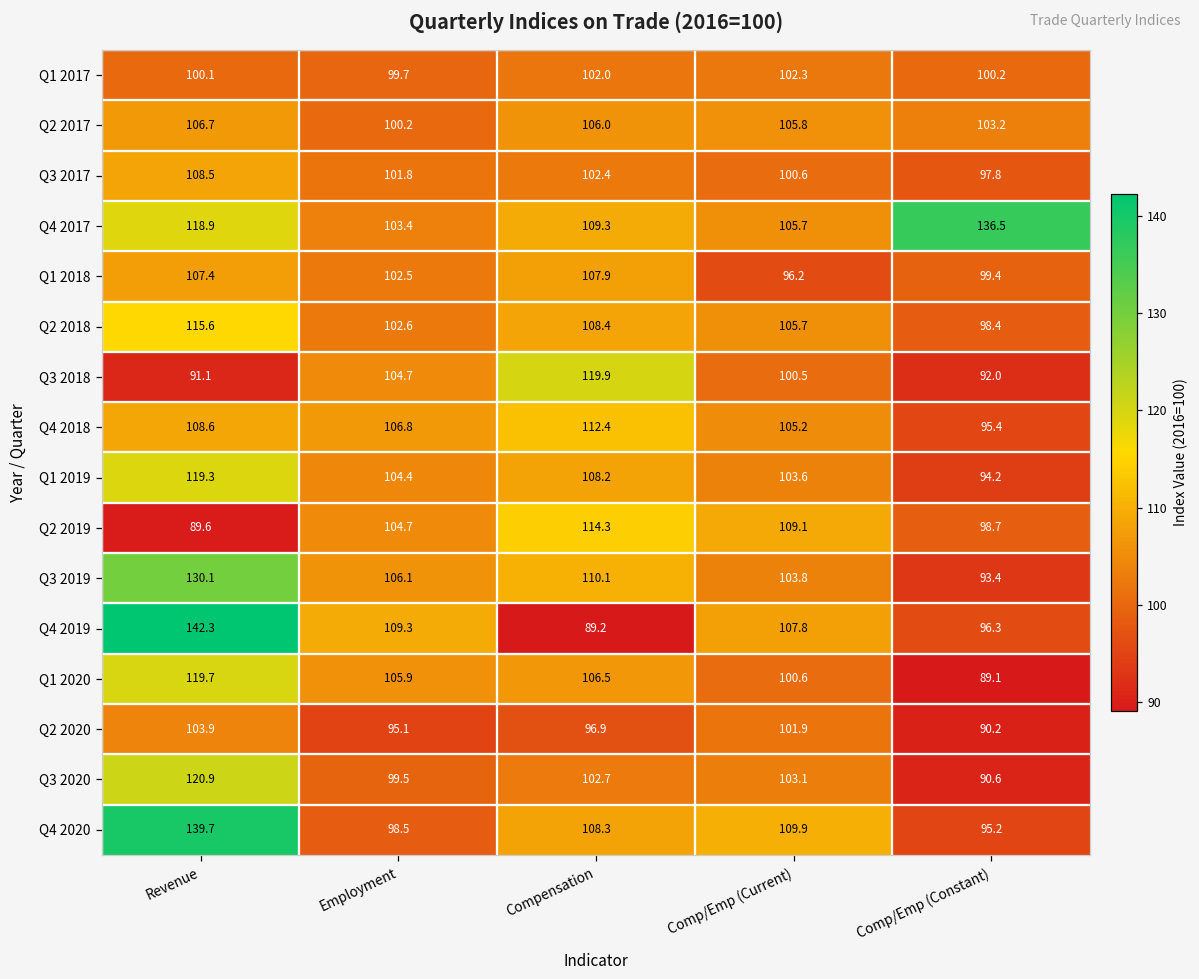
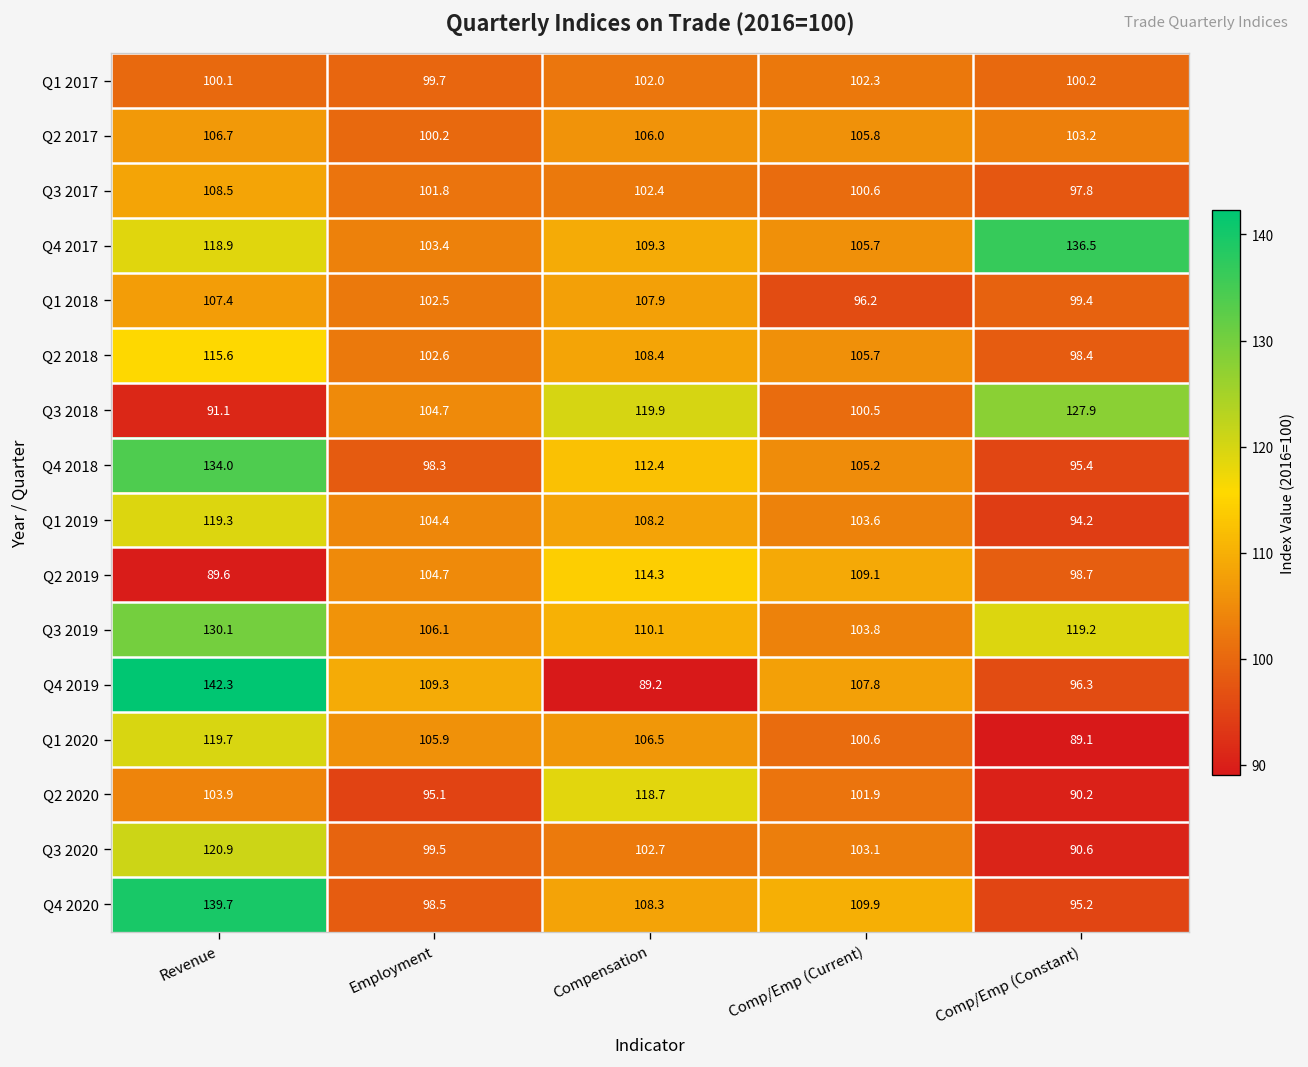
Q3 2018, Comp/Emp (Constant): 92.0 -> 127.9
Q4 2018, Revenue: 108.6 -> 134.0
Q4 2018, Employment: 106.8 -> 98.3
Q3 2019, Comp/Emp (Constant): 93.4 -> 119.2
Q2 2020, Compensation: 96.9 -> 118.7
